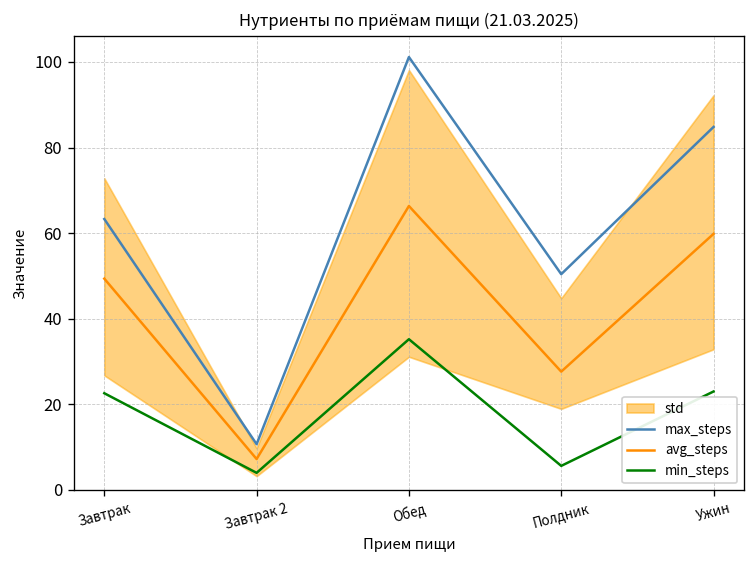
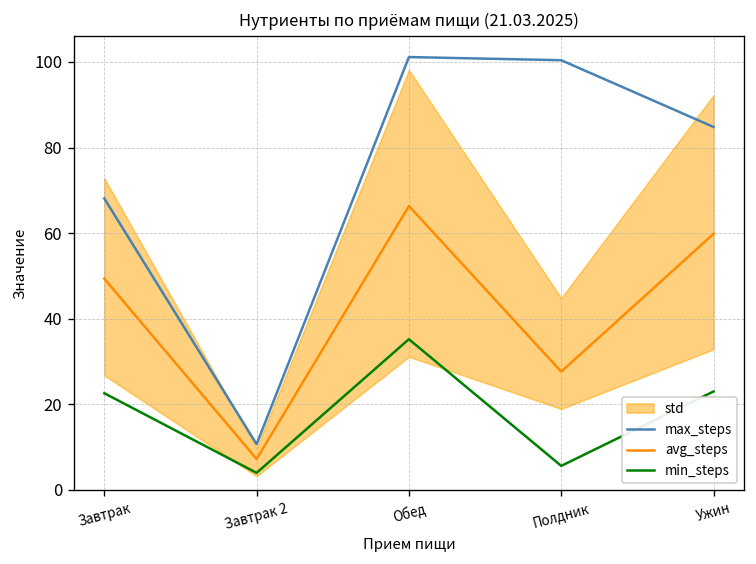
max_steps, Завтрак: 63 -> 68
max_steps, Полдник: 50 -> 100
